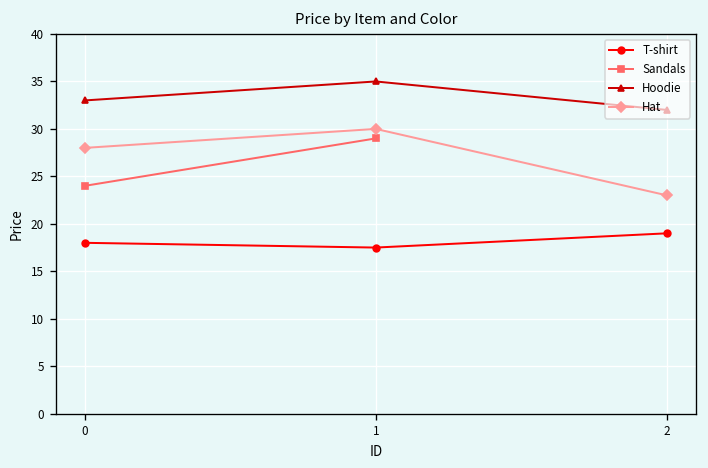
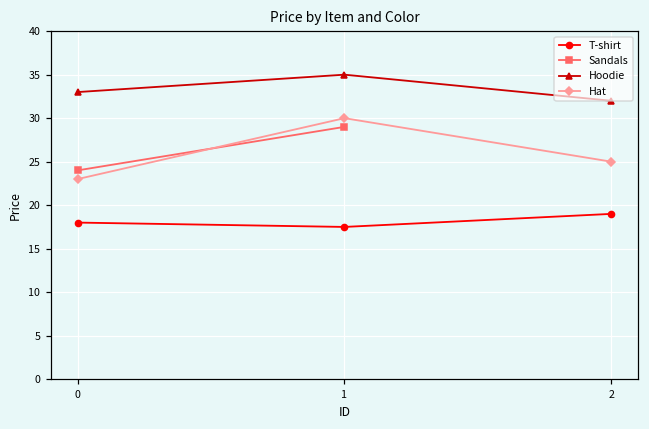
Hat, 0: 28 -> 23
Hat, 2: 23 -> 25
